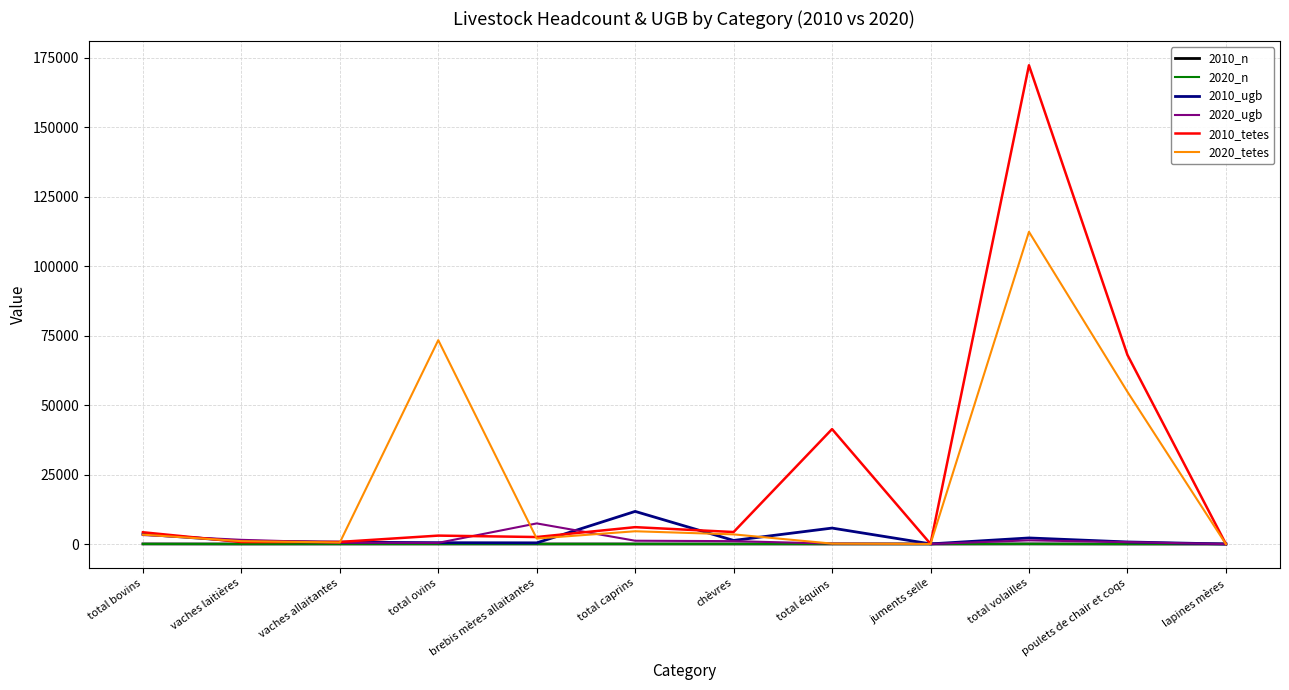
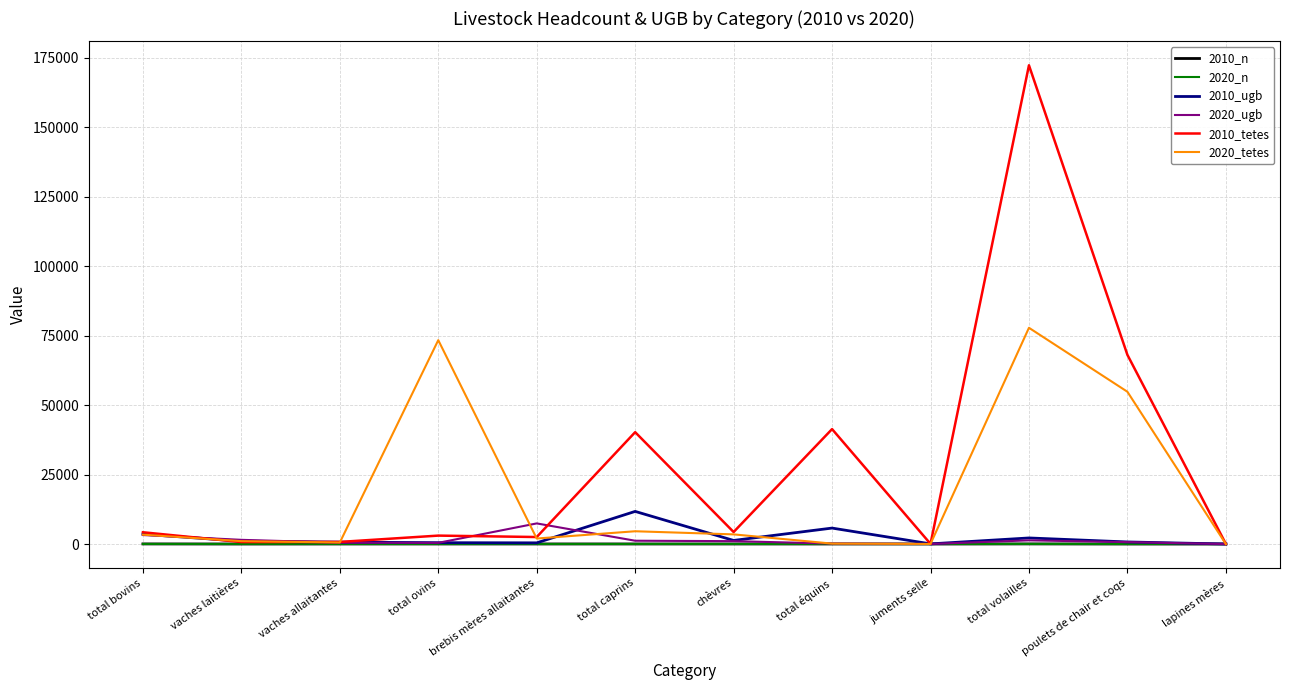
2010_tetes, total caprins: 6000 -> 40000
2020_tetes, total volailles: 112000 -> 78000
